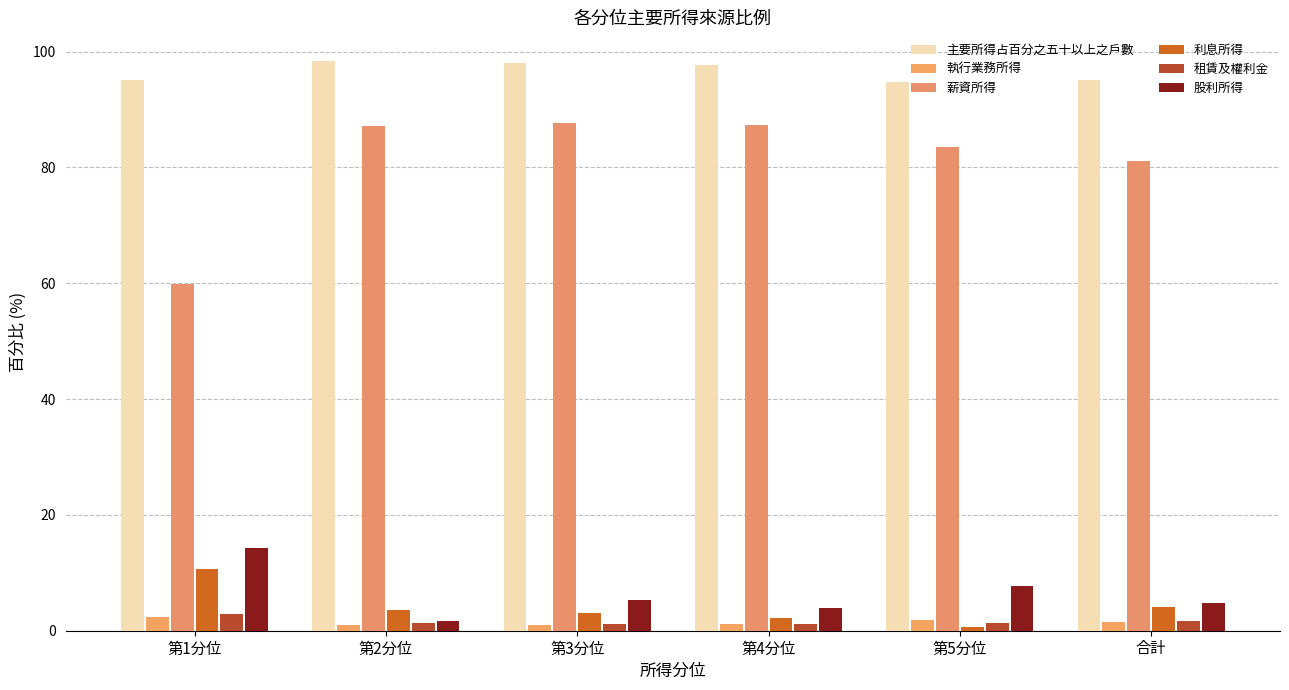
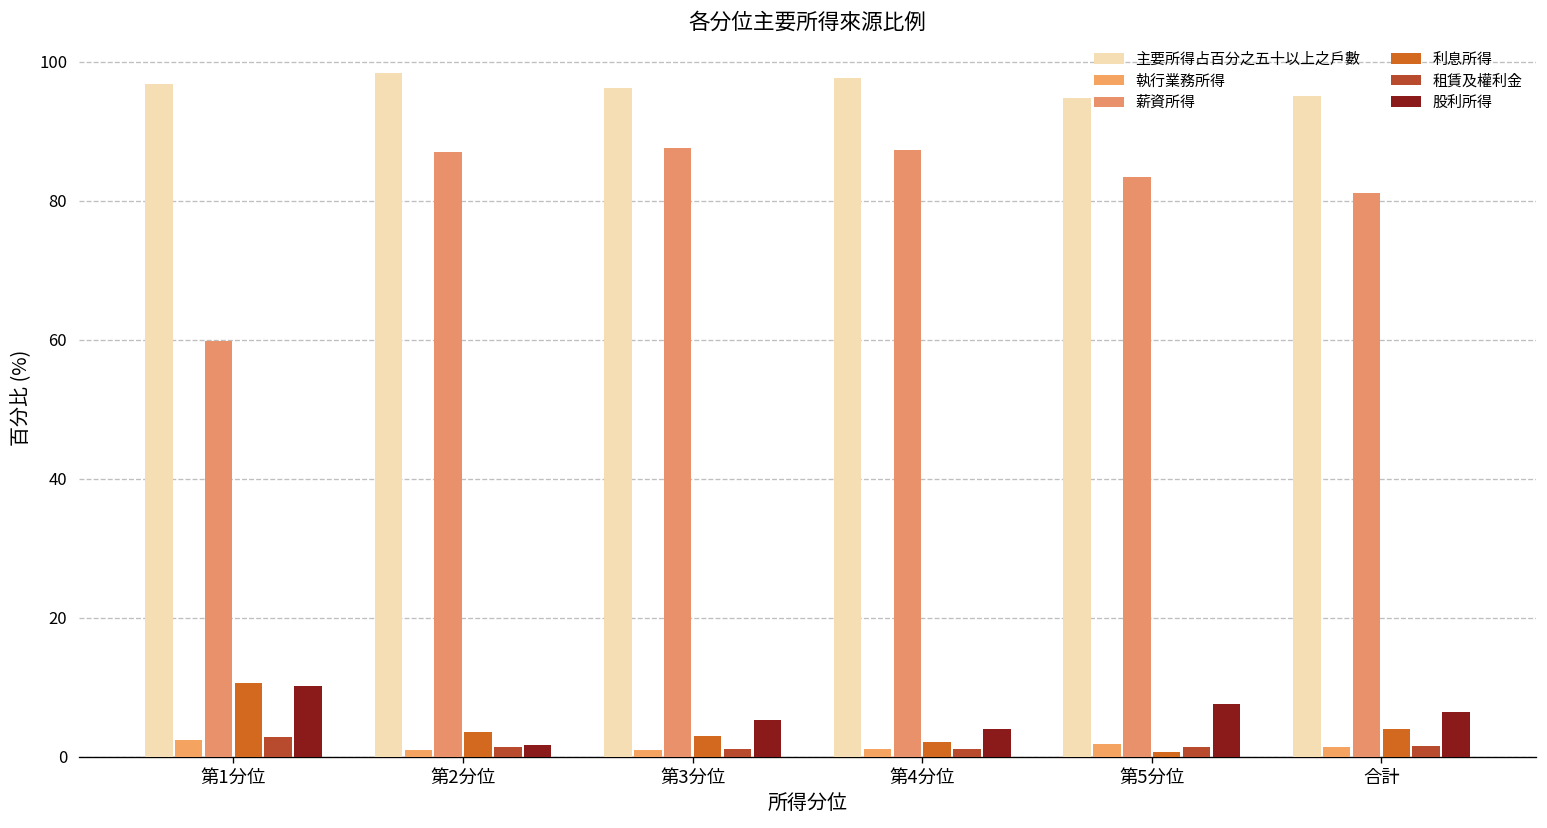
主要所得占百分之五十以上之戶數, 第1分位: 95 -> 97
股利所得, 第1分位: 14 -> 10
主要所得占百分之五十以上之戶數, 第3分位: 98 -> 96
股利所得, 合計: 5 -> 6
